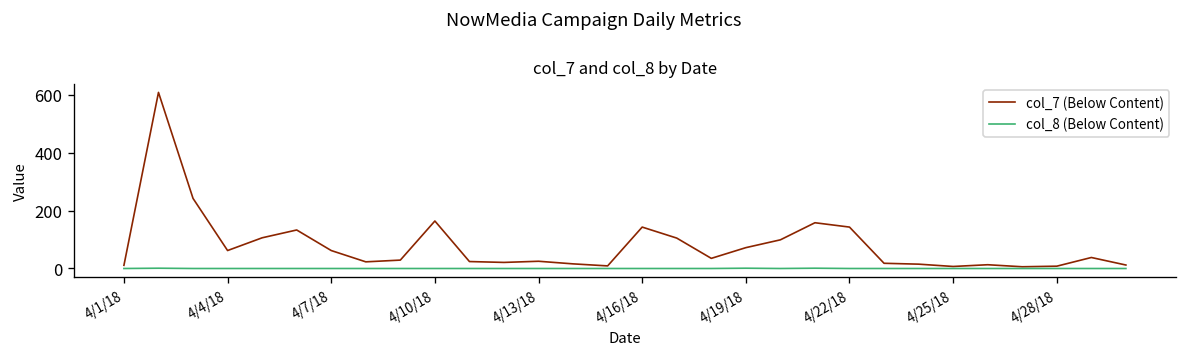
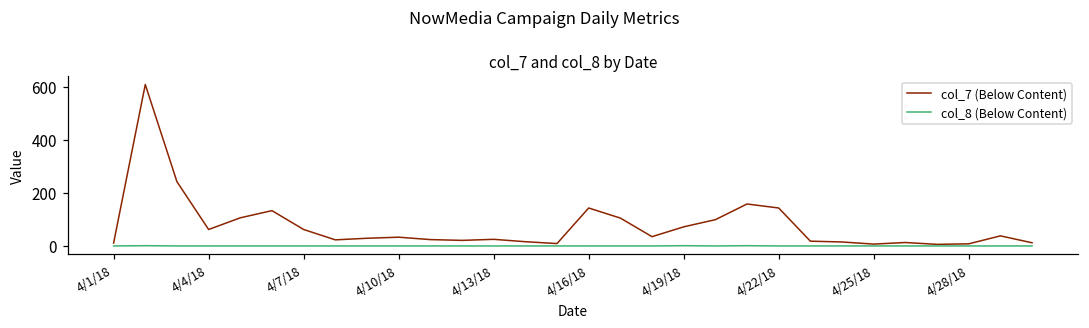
col_7 (Below Content), 4/10/18: 160 -> 30
